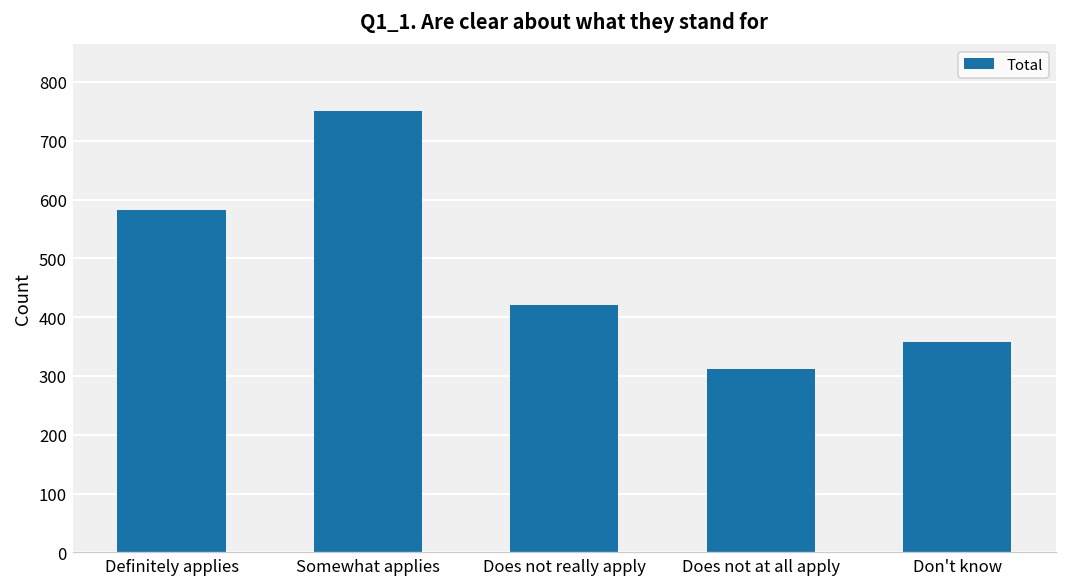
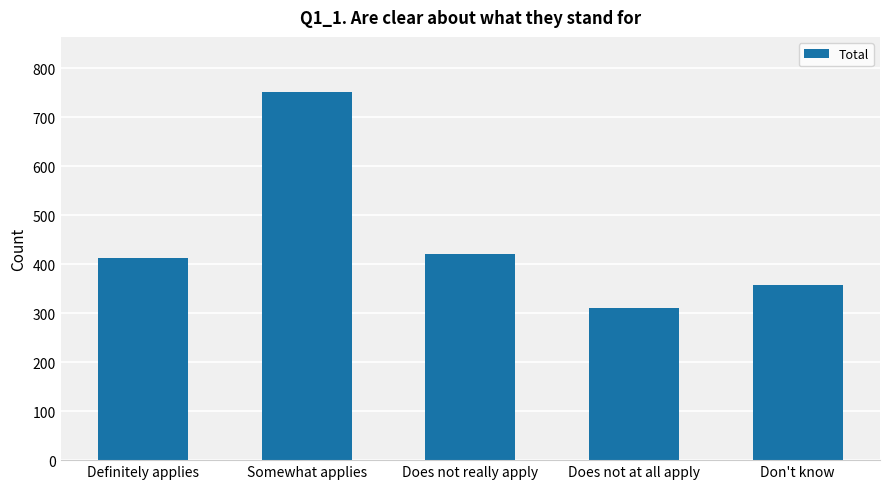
Definitely applies: 580 -> 410
